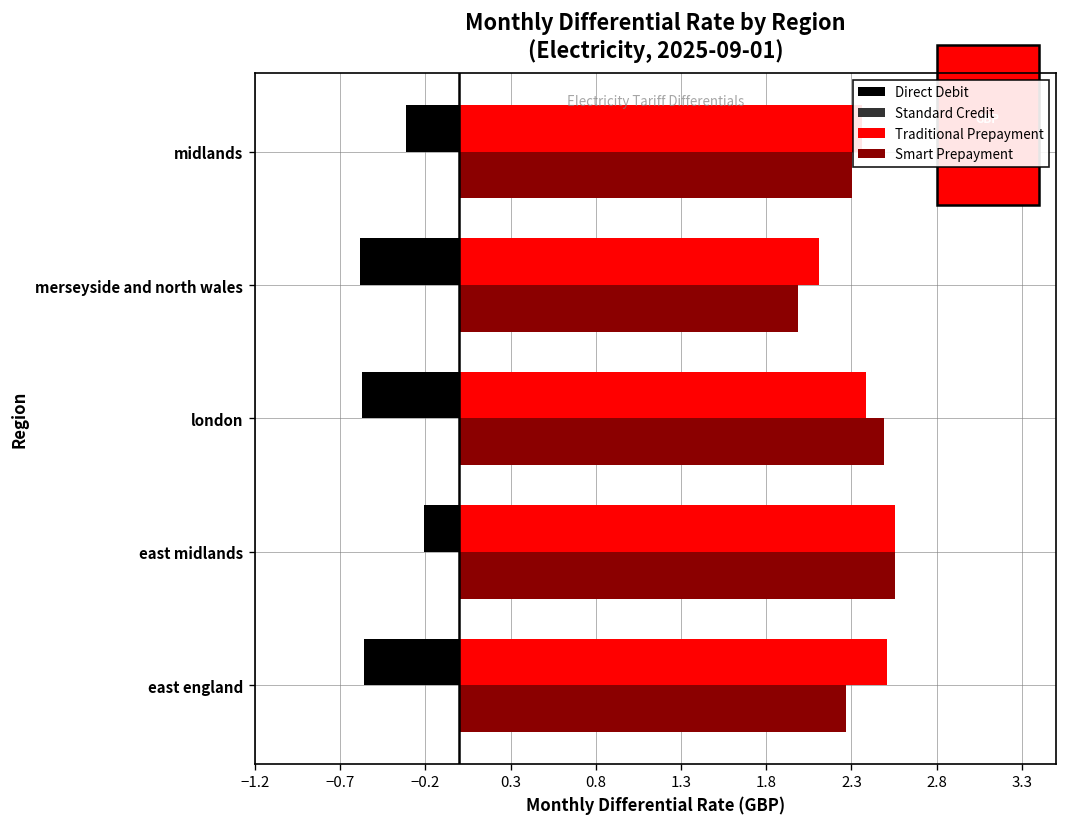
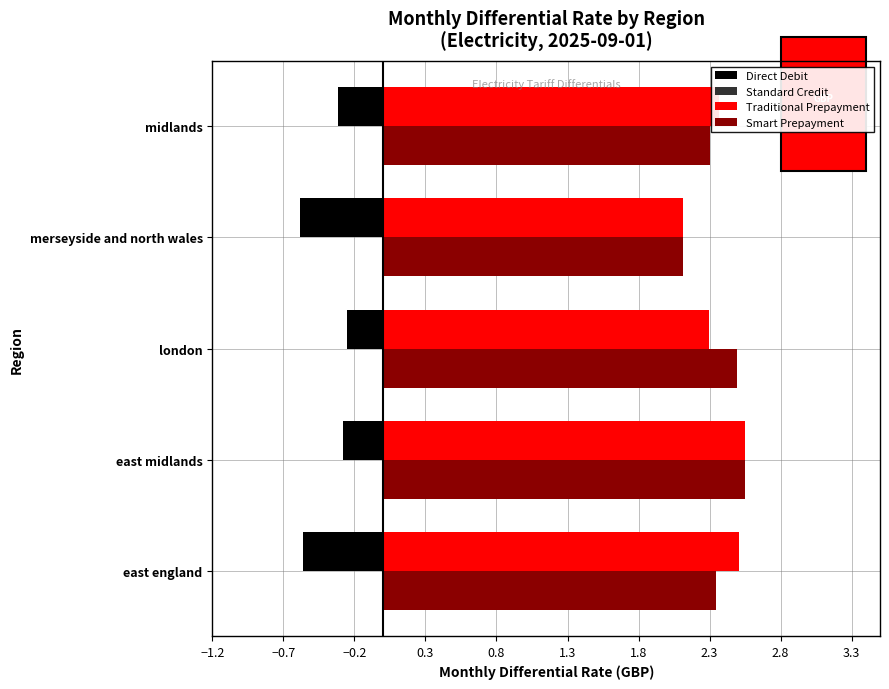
Smart Prepayment, merseyside and north wales: 1.99 -> 2.11
Direct Debit, london: -0.57 -> -0.25
Traditional Prepayment, london: 2.39 -> 2.30
Direct Debit, east midlands: -0.21 -> -0.28
Smart Prepayment, east england: 2.27 -> 2.34
